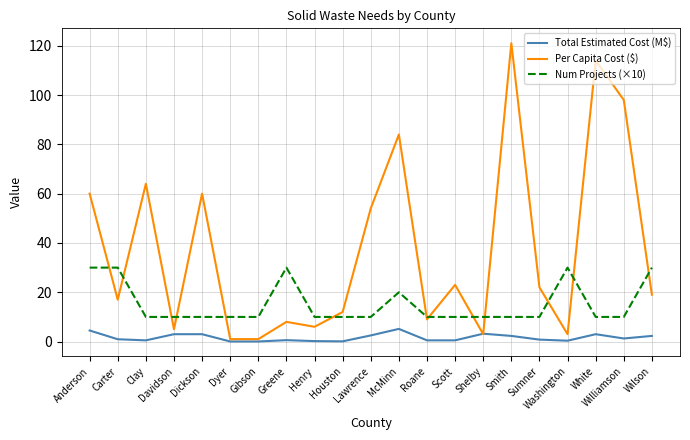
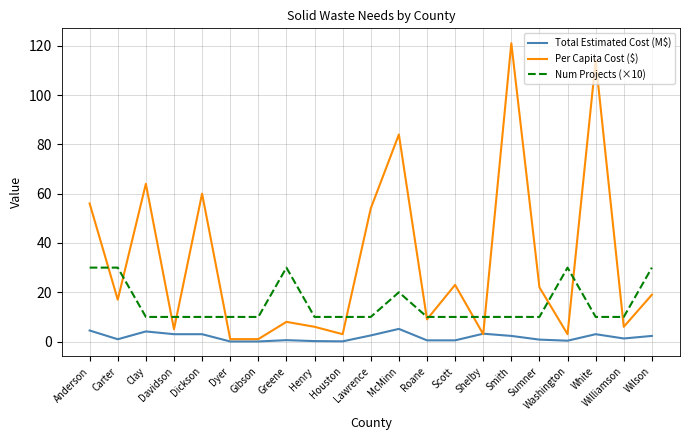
Per Capita Cost ($), Anderson: 60 -> 56
Total Estimated Cost (M$), Clay: 1 -> 4
Per Capita Cost ($), Houston: 12 -> 3
Per Capita Cost ($), Williamson: 98 -> 6
